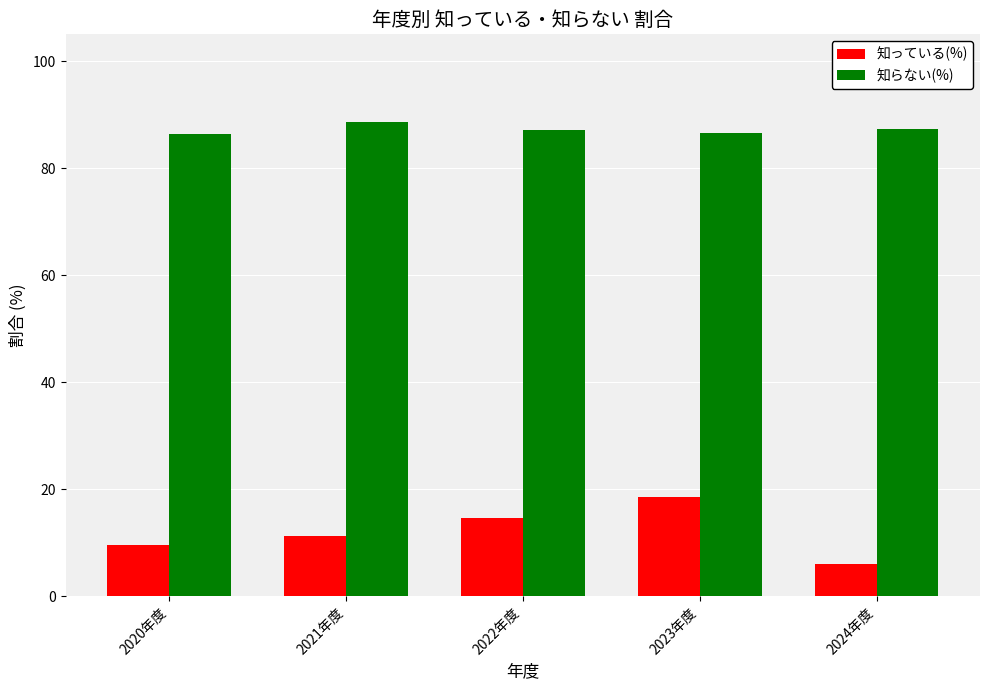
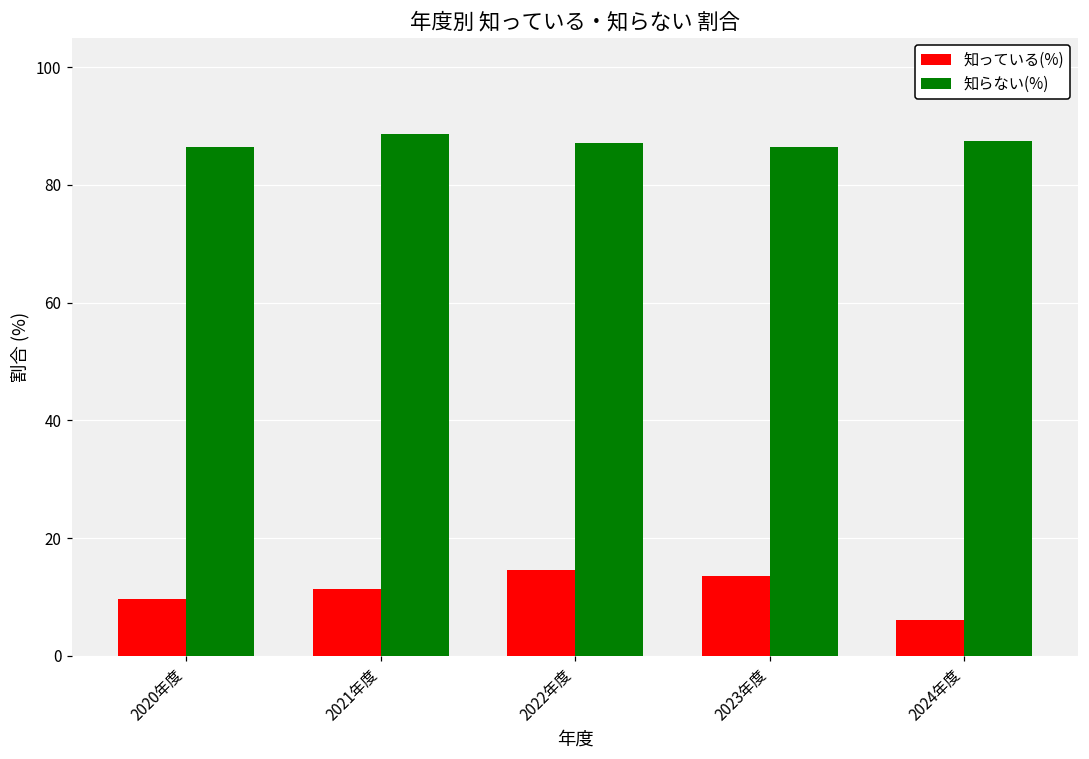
知っている(%), 2023年度: 19 -> 14
